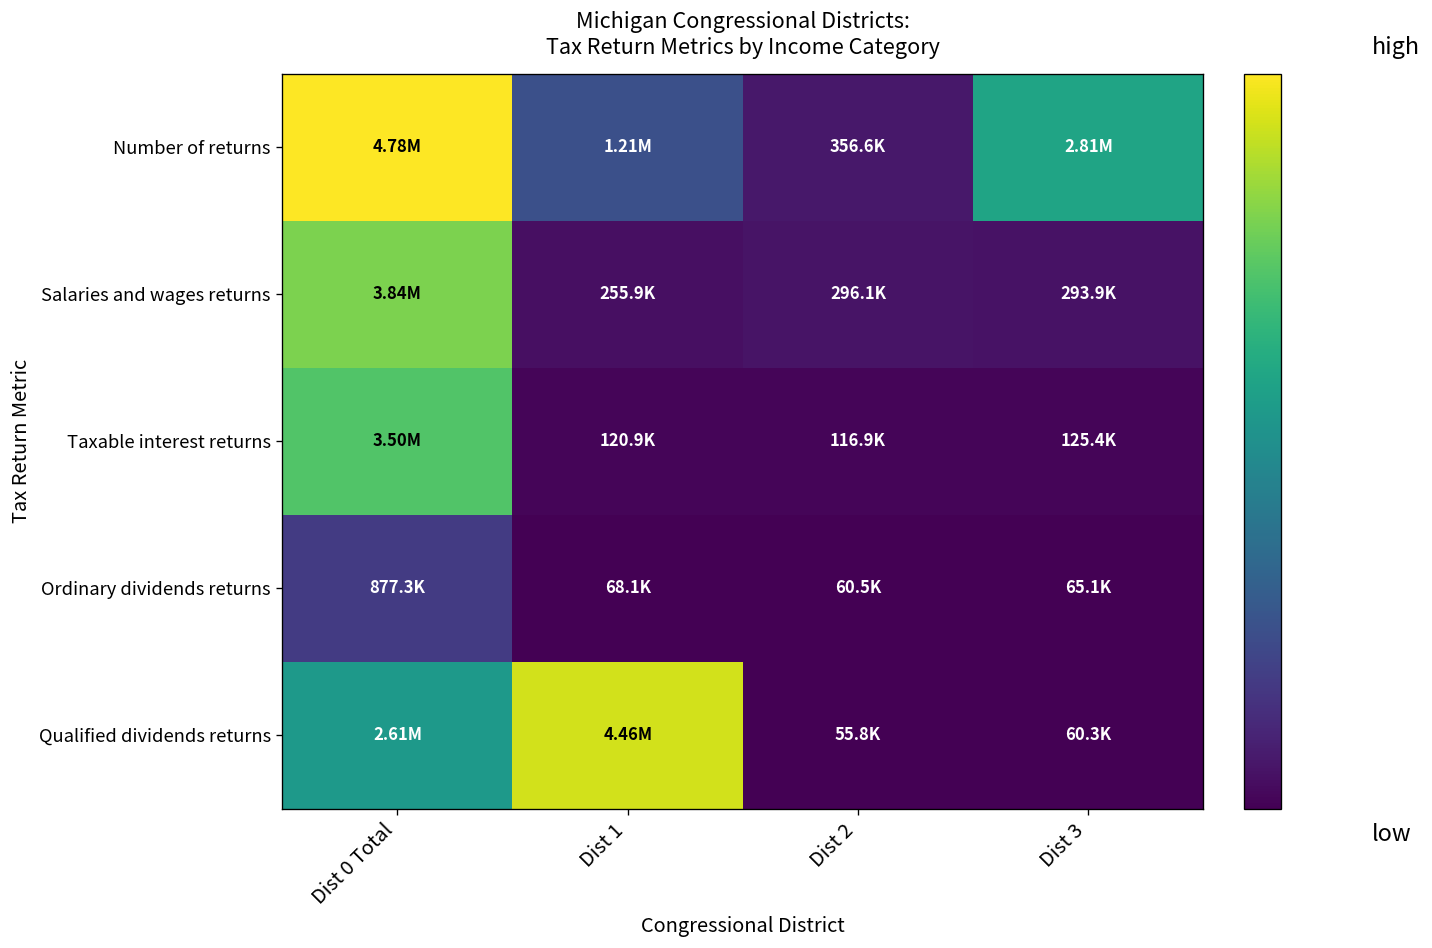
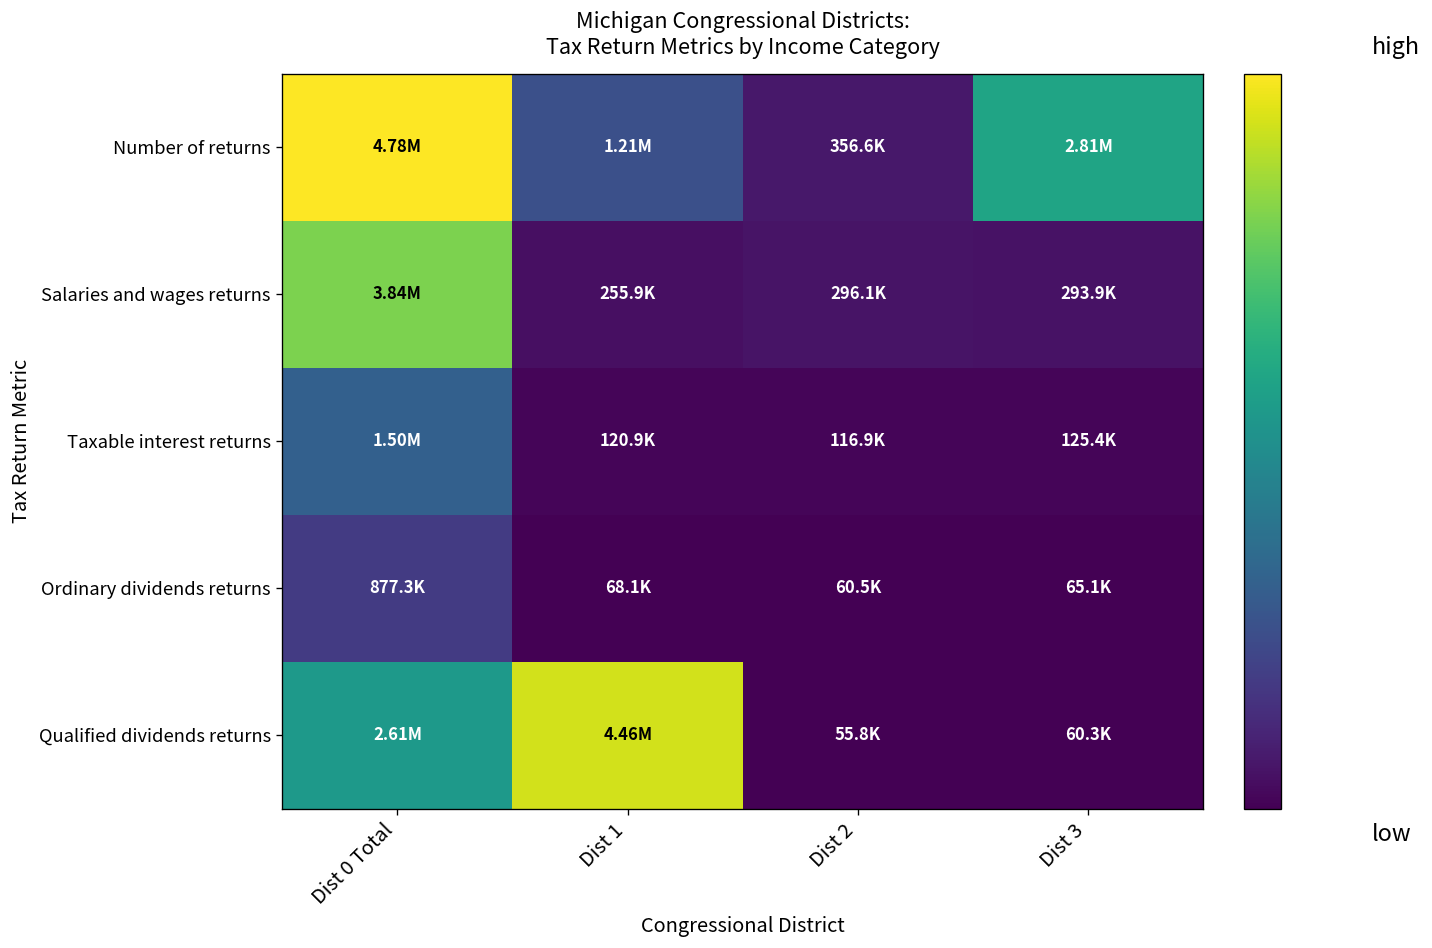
Taxable interest returns, Dist 0 Total: 3.50M -> 1.50M
